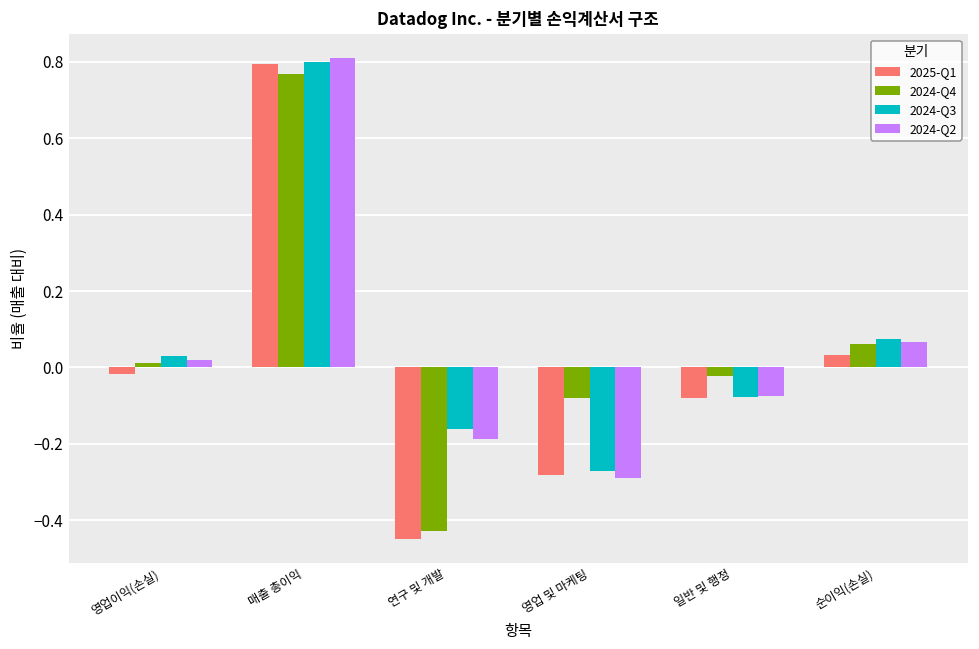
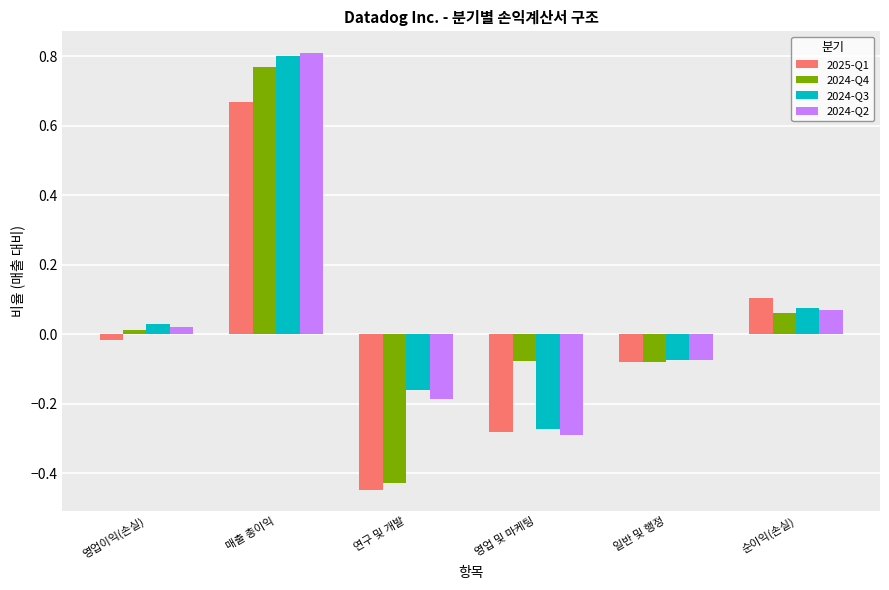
2025-Q1, 매출 총이익: 0.79 -> 0.67
2024-Q4, 일반 및 행정: -0.02 -> -0.08
2025-Q1, 순이익(손실): 0.03 -> 0.10
